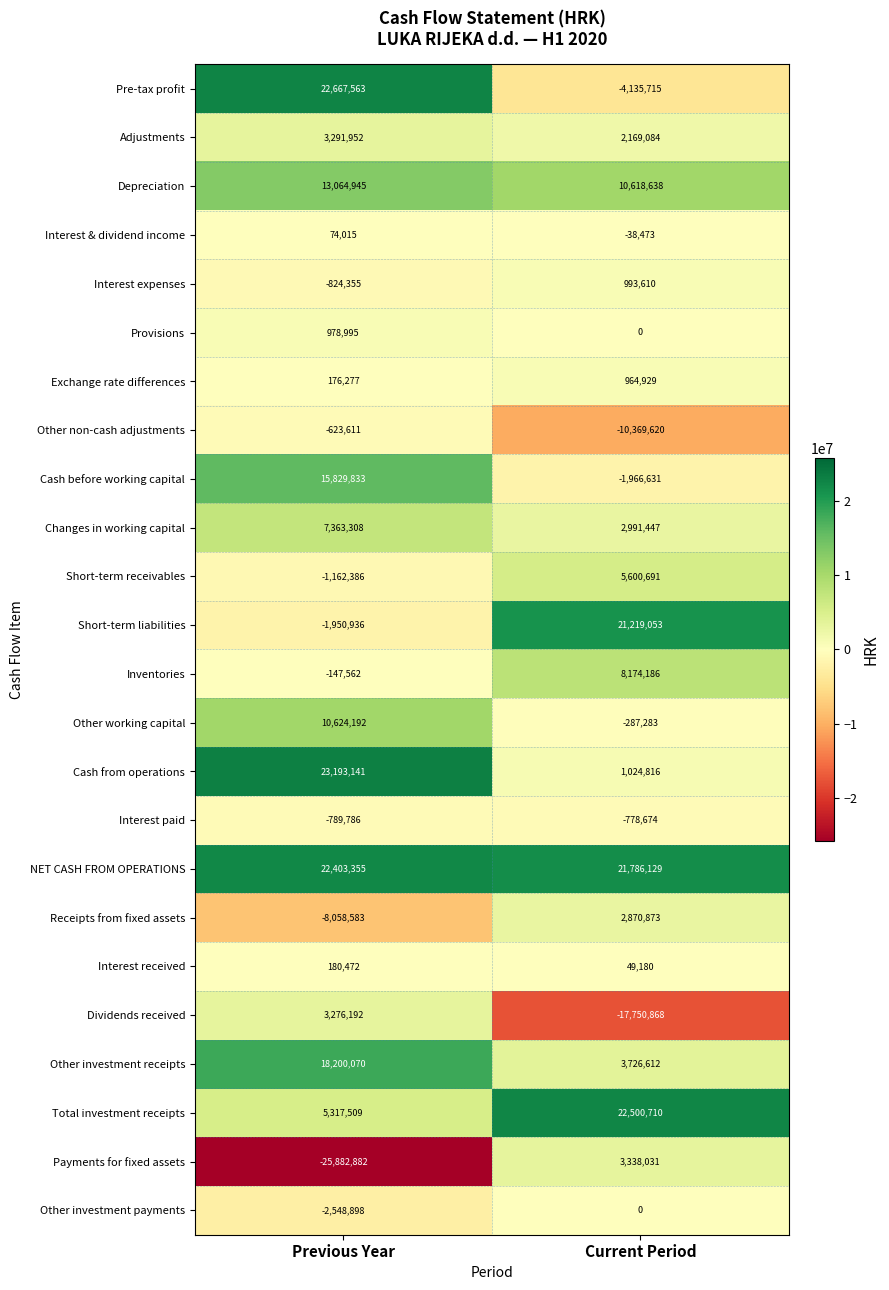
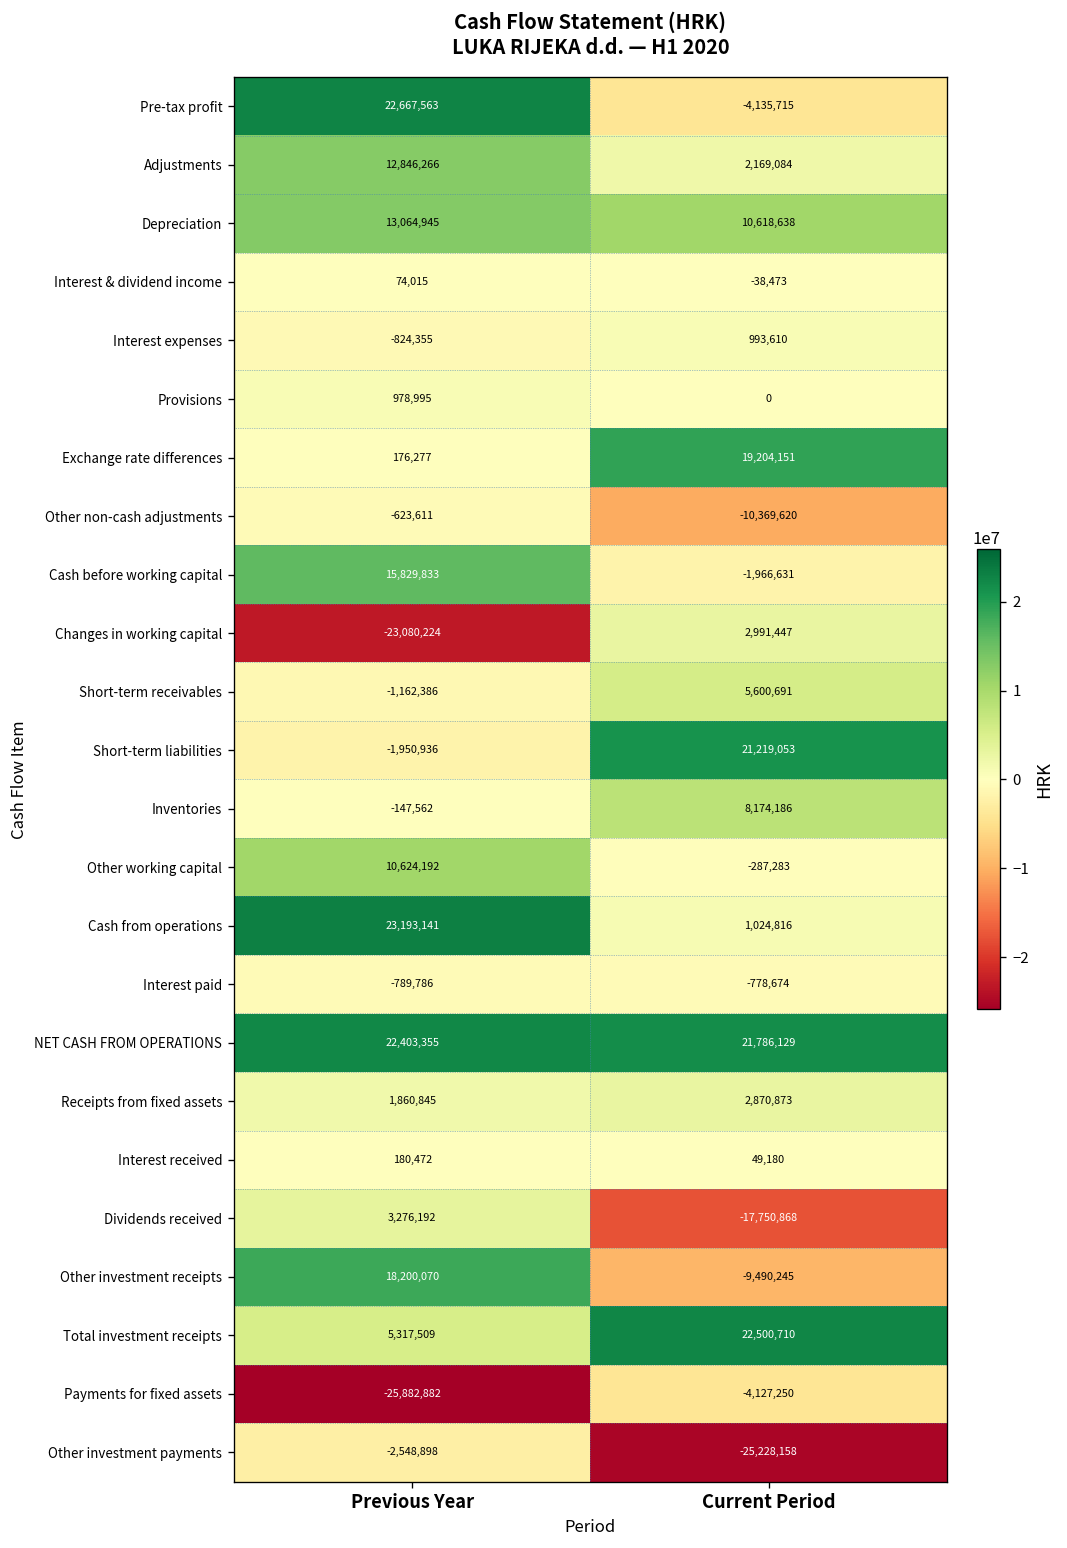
Adjustments, Previous Year: 3,291,952 -> 12,846,266
Exchange rate differences, Current Period: 964,929 -> 19,204,151
Changes in working capital, Previous Year: 7,363,308 -> -23,080,224
Receipts from fixed assets, Previous Year: -8,058,583 -> 1,860,845
Other investment receipts, Current Period: 3,726,612 -> -9,490,245
Payments for fixed assets, Current Period: 3,338,031 -> -4,127,250
Other investment payments, Current Period: 0 -> -25,228,158
